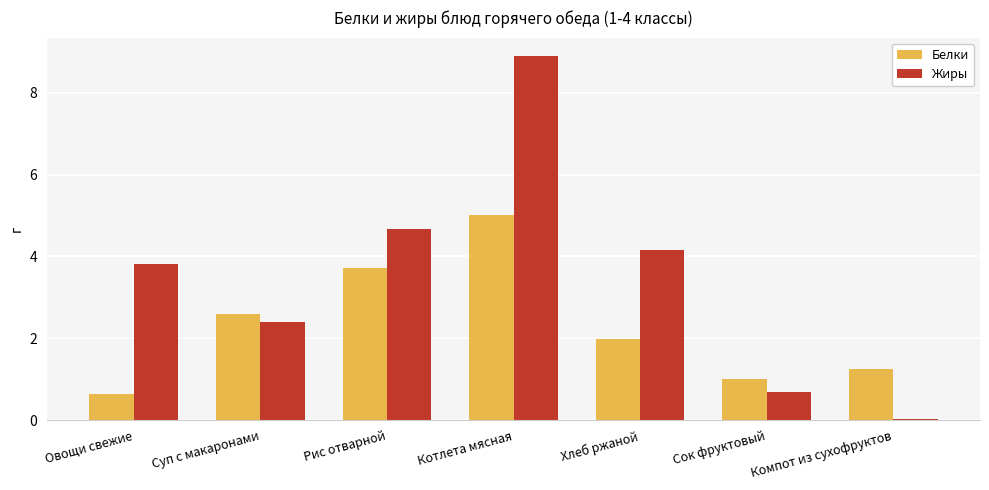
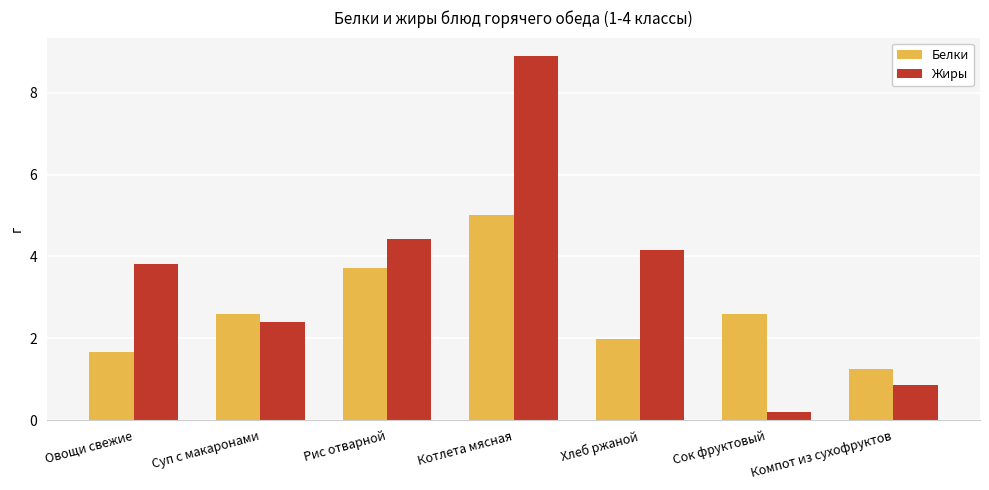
Белки, Овощи свежие: 0.7 -> 1.7
Жиры, Рис отварной: 4.7 -> 4.4
Белки, Сок фруктовый: 1.0 -> 2.6
Жиры, Сок фруктовый: 0.7 -> 0.2
Жиры, Компот из сухофруктов: 0.0 -> 0.9
